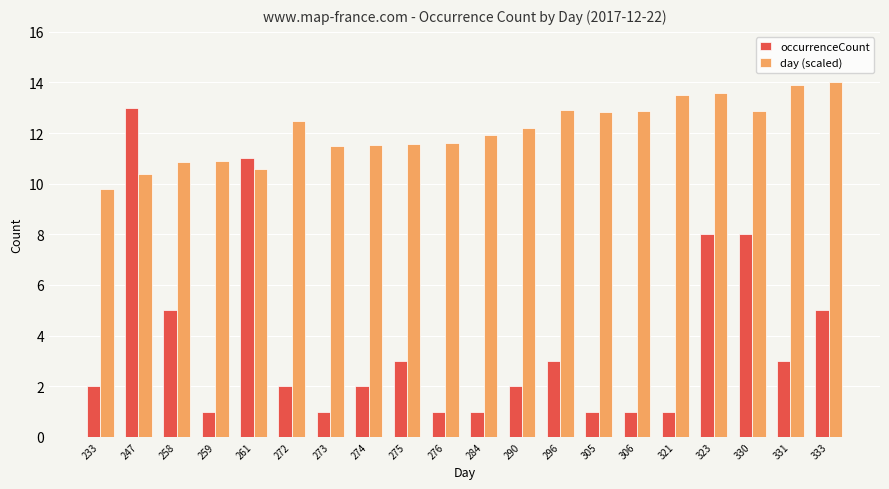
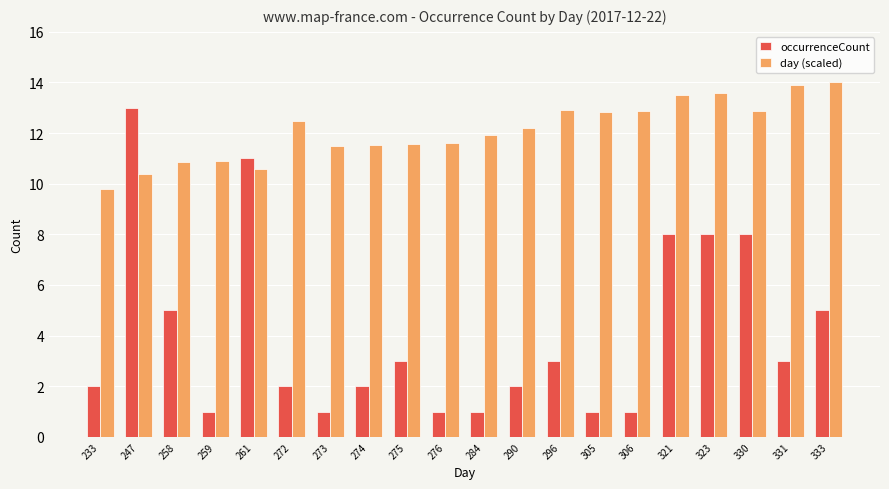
occurrenceCount, 321: 1 -> 8
